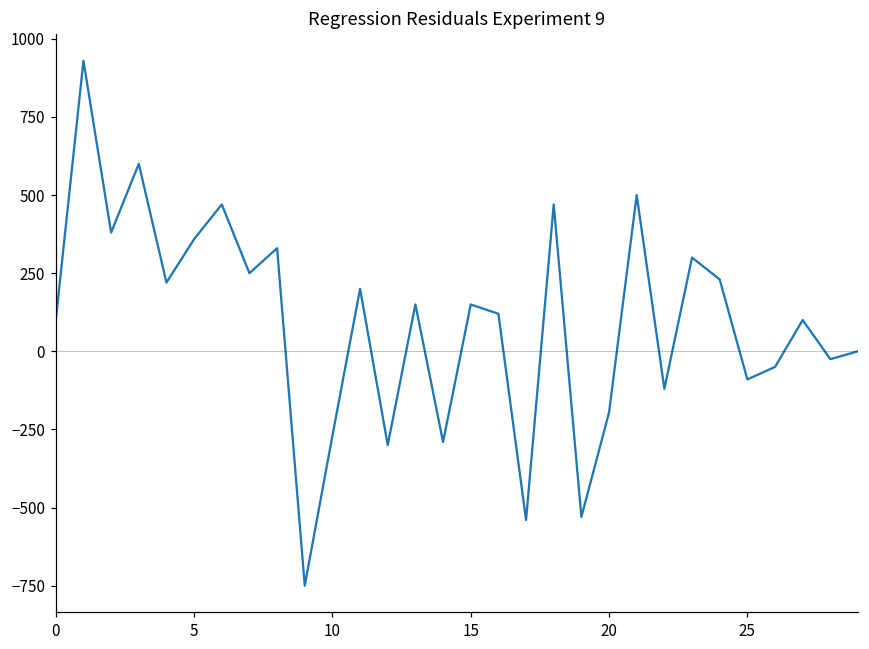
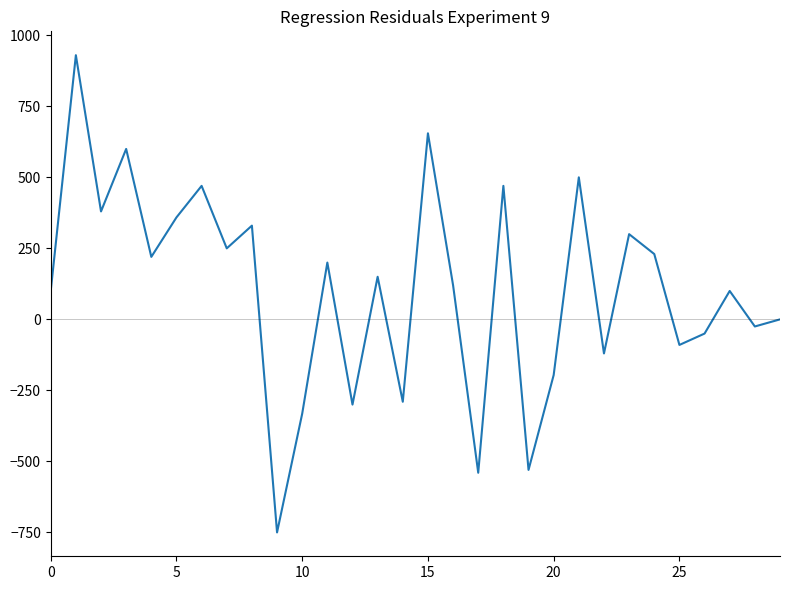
10: -270 -> -330
15: 150 -> 660
